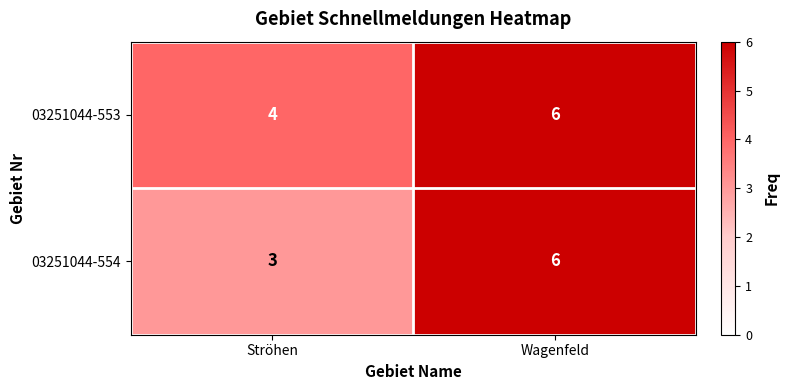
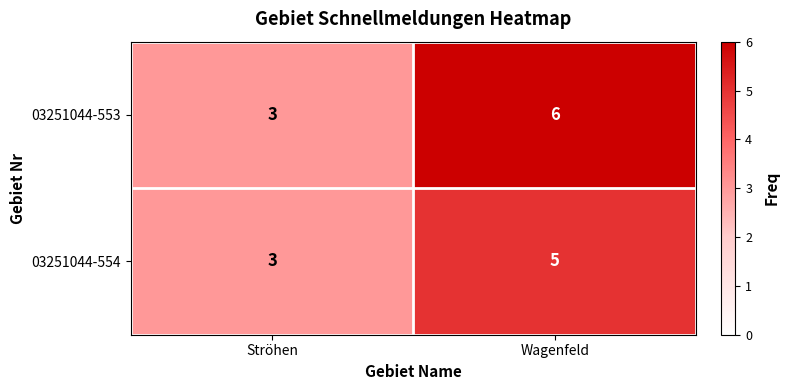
03251044-553, Ströhen: 4 -> 3
03251044-554, Wagenfeld: 6 -> 5
